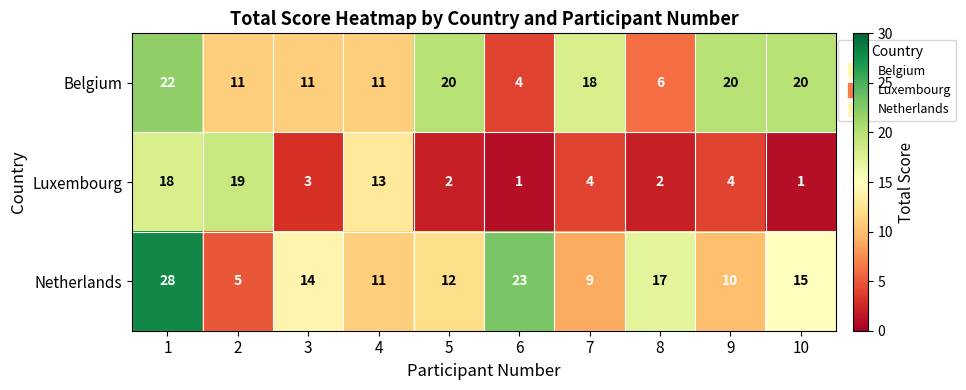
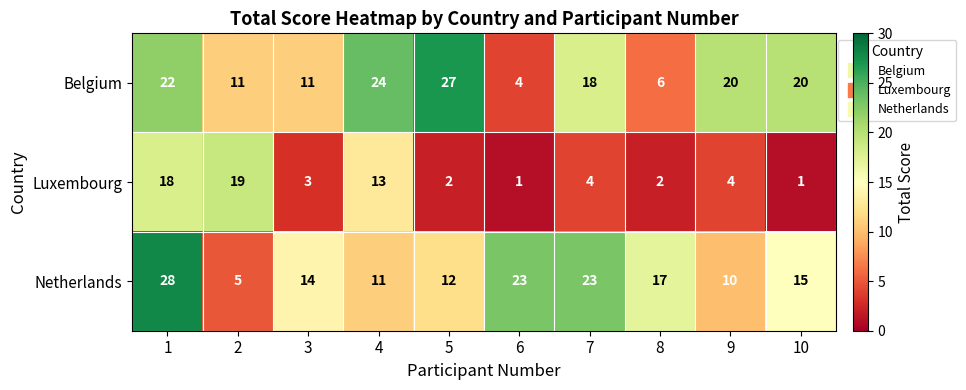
Belgium, 4: 11 -> 24
Belgium, 5: 20 -> 27
Netherlands, 7: 9 -> 23
